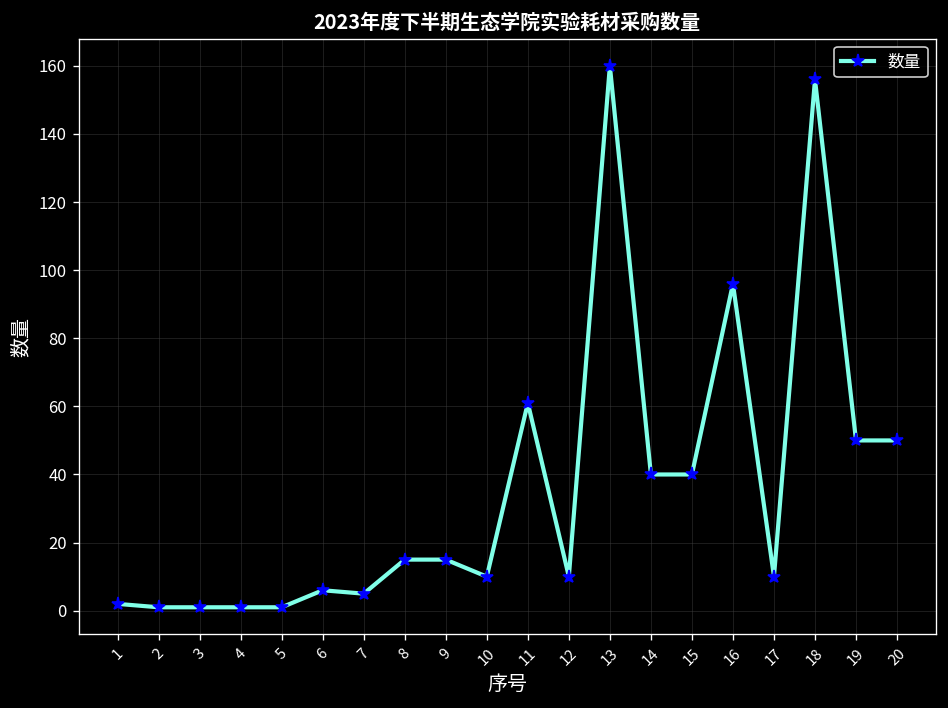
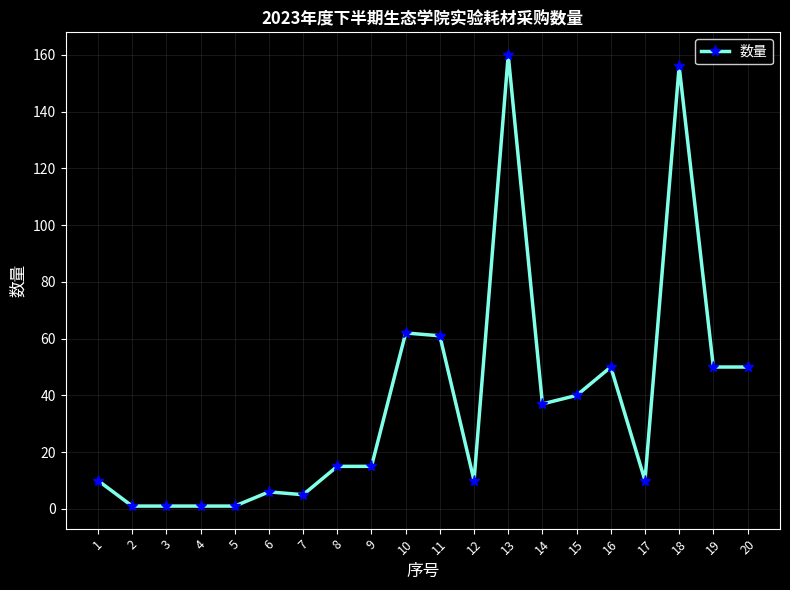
1: 2 -> 10
10: 10 -> 62
14: 40 -> 37
16: 96 -> 50
